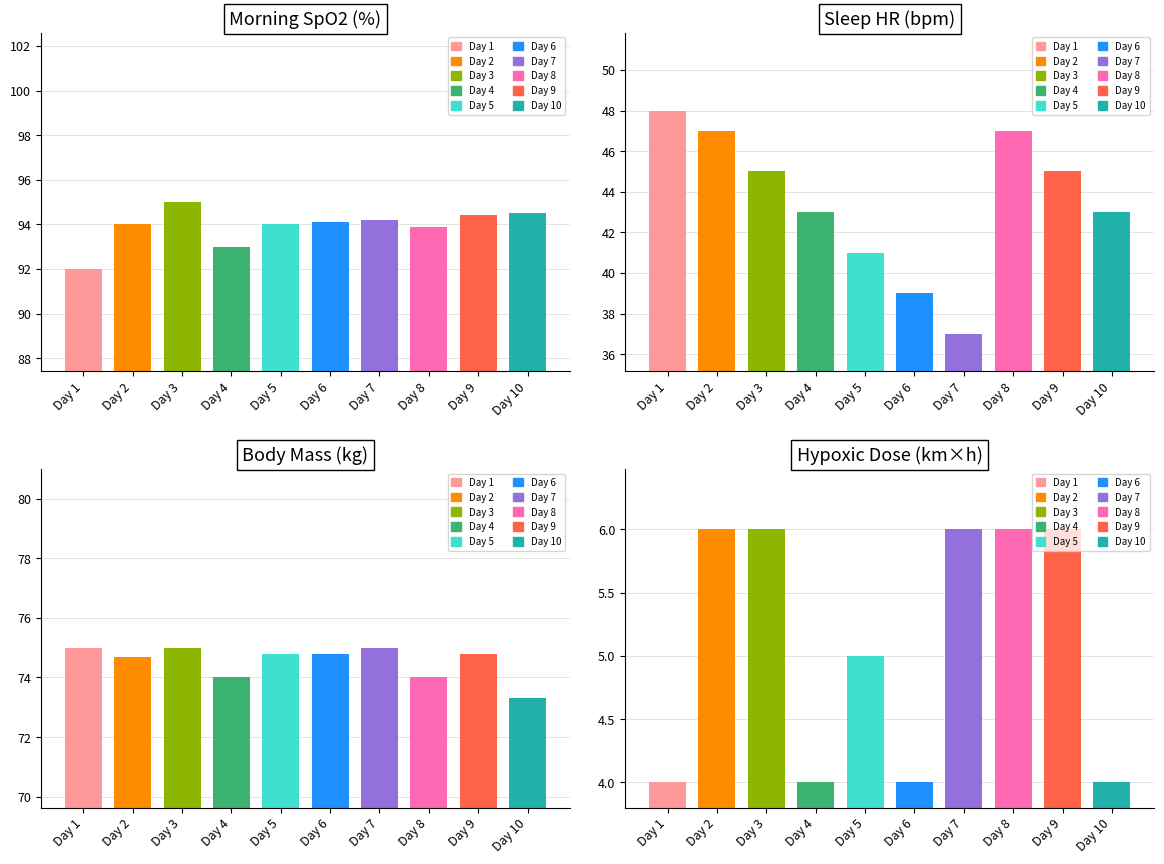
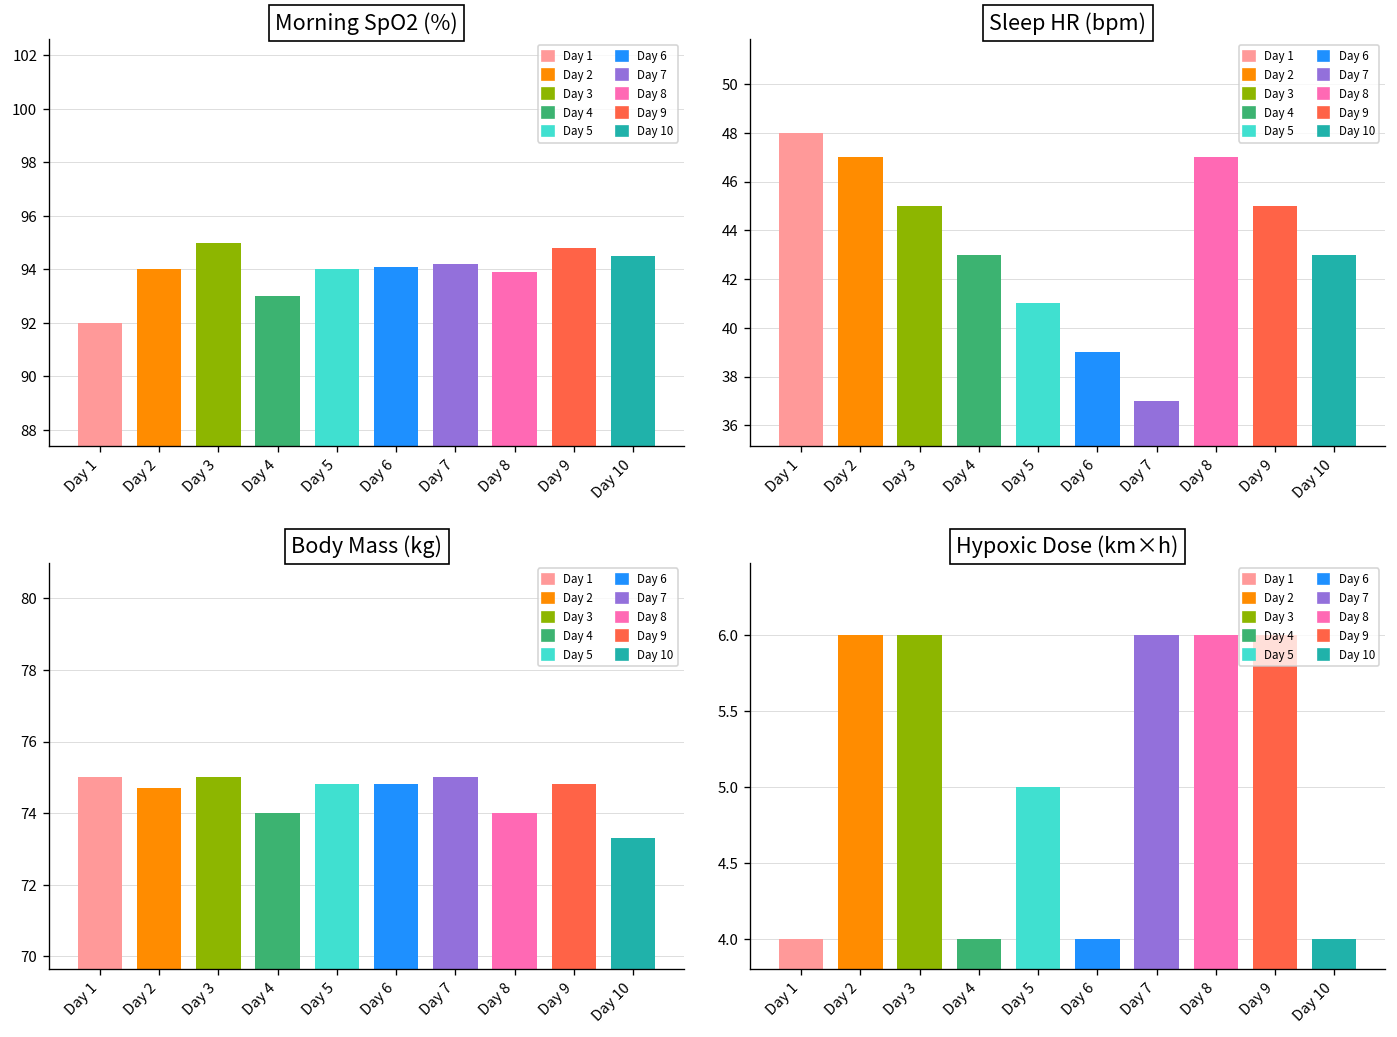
Morning SpO2 (%), Day 9: 94.4 -> 94.8
